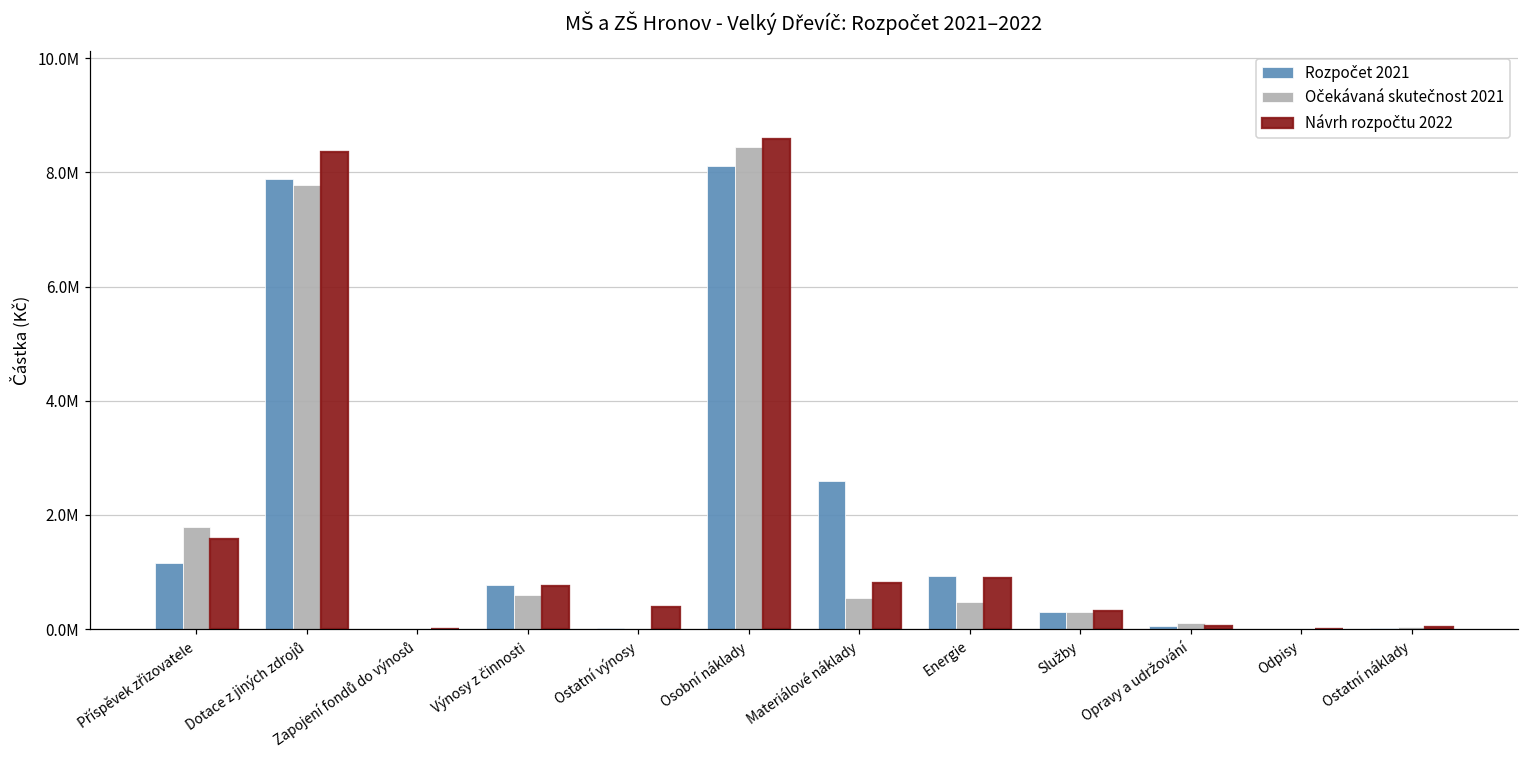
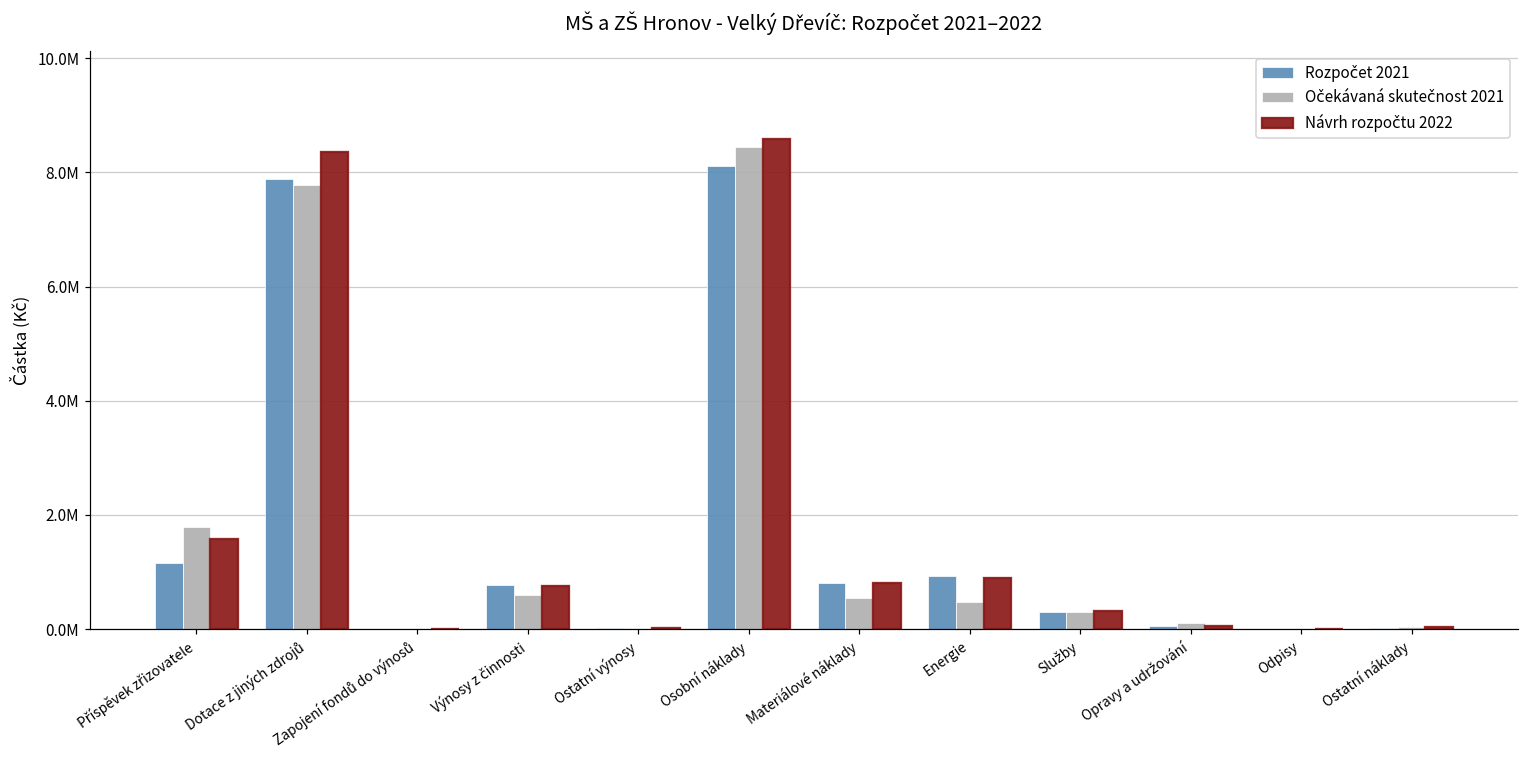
Návrh rozpočtu 2022, Ostatní výnosy: 400000 -> 0
Rozpočet 2021, Materiálové náklady: 2600000 -> 800000
